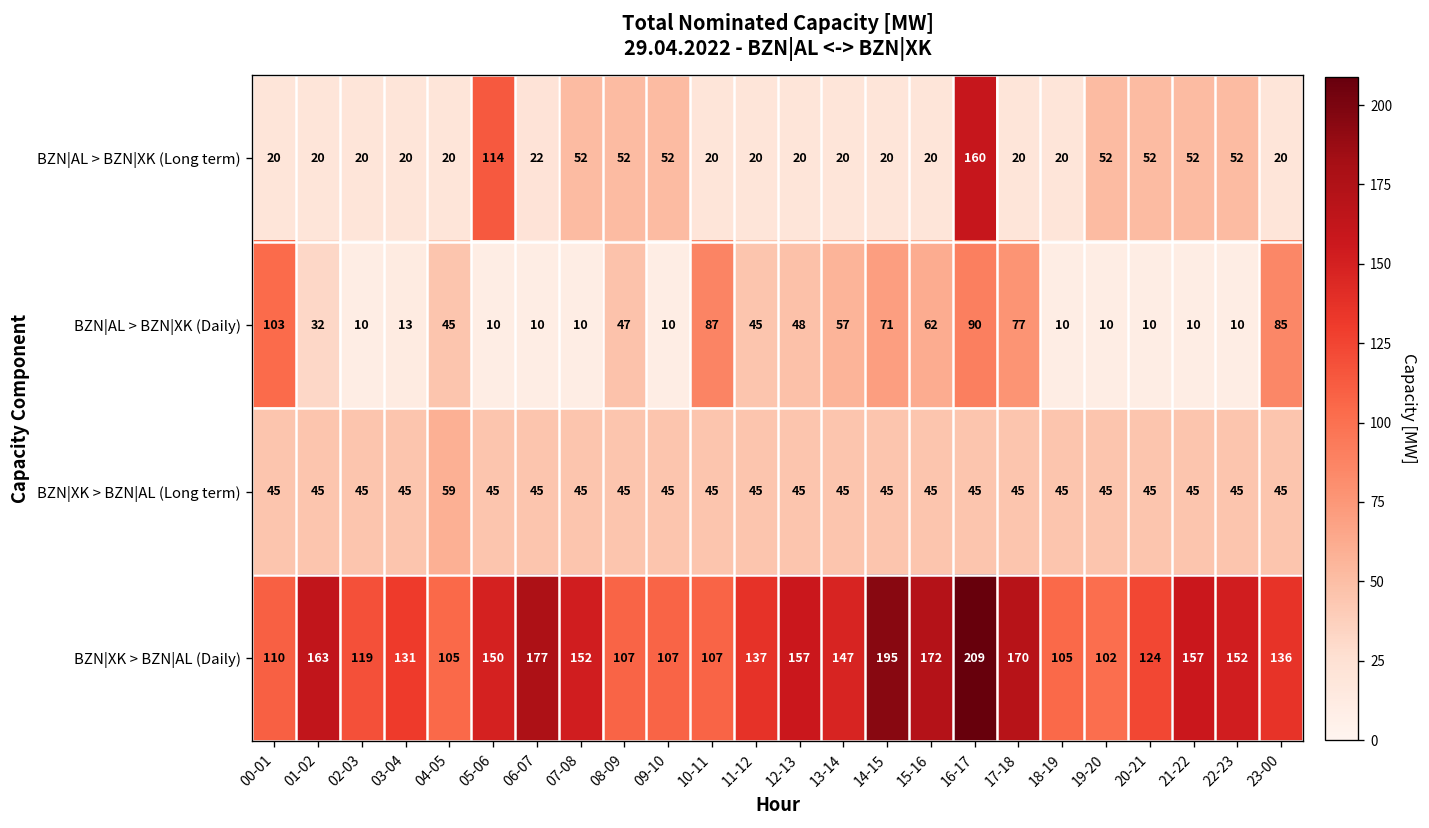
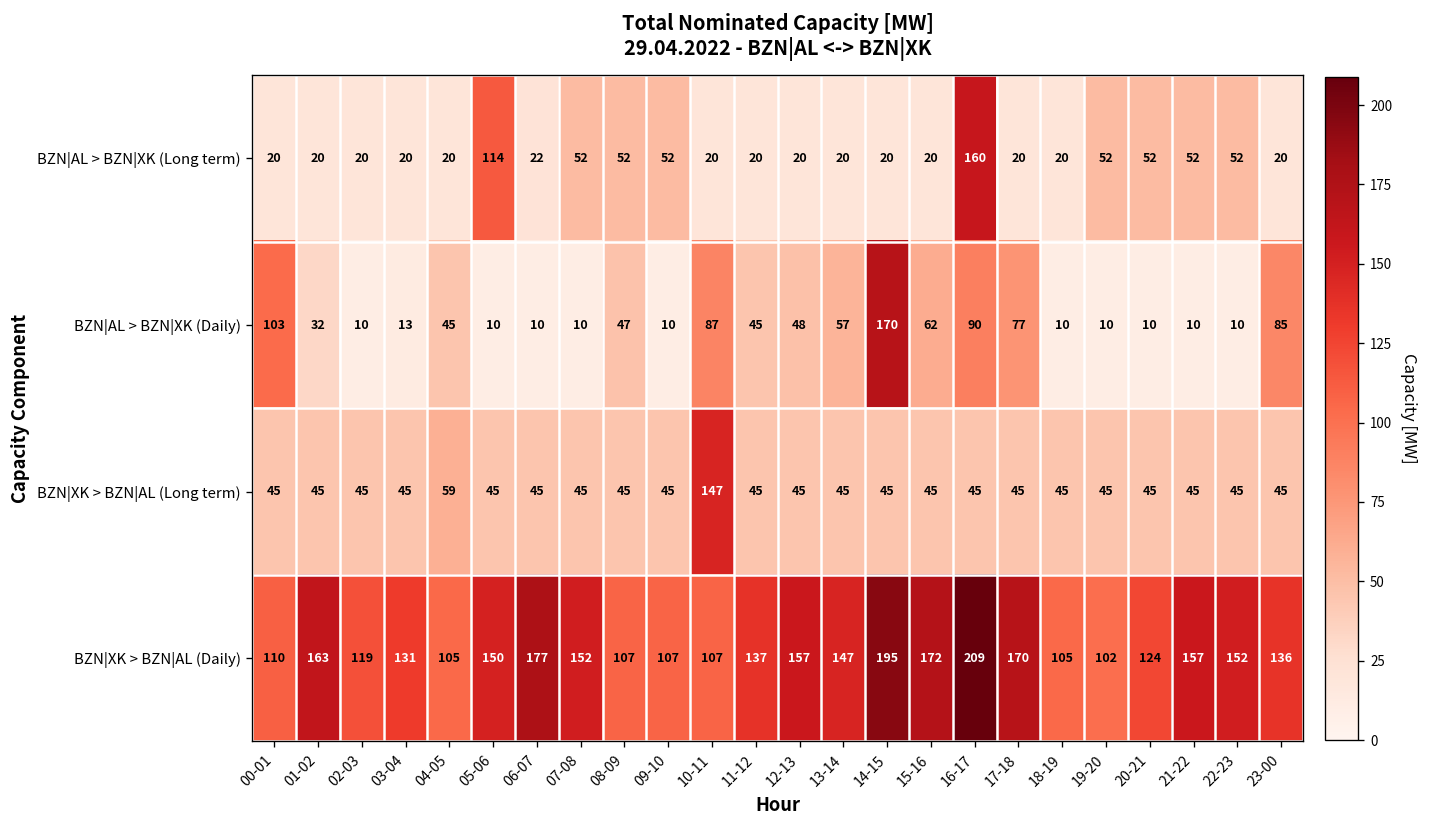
BZN|AL > BZN|XK (Daily), 14-15: 71 -> 170
BZN|XK > BZN|AL (Long term), 10-11: 45 -> 147
